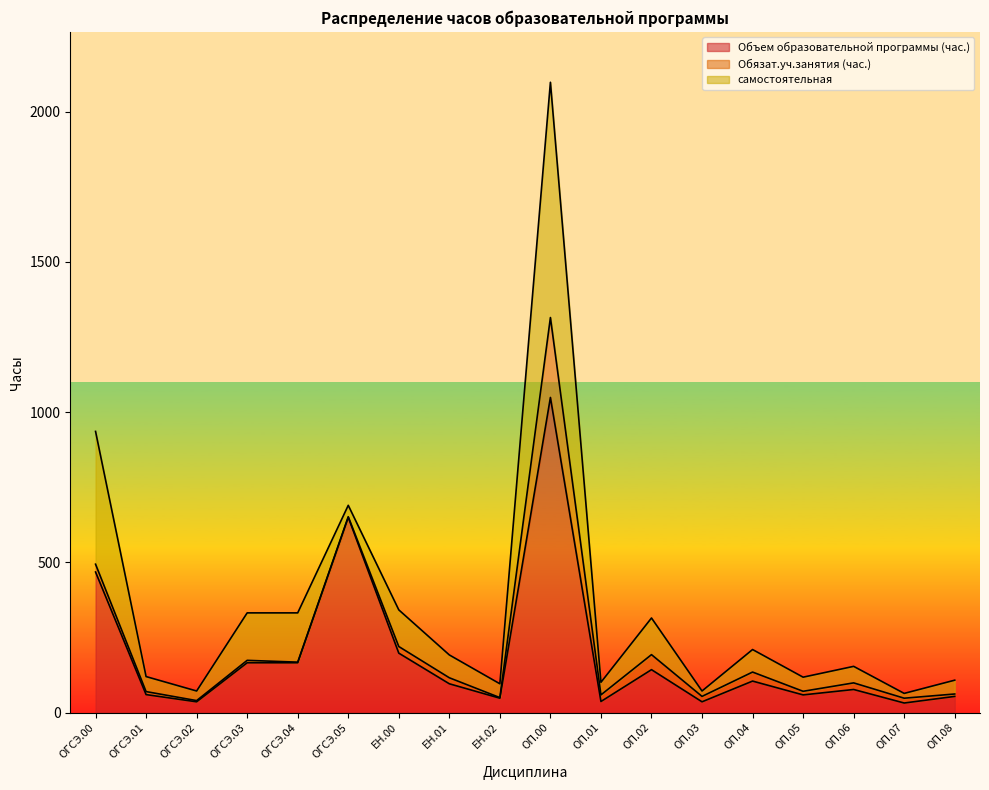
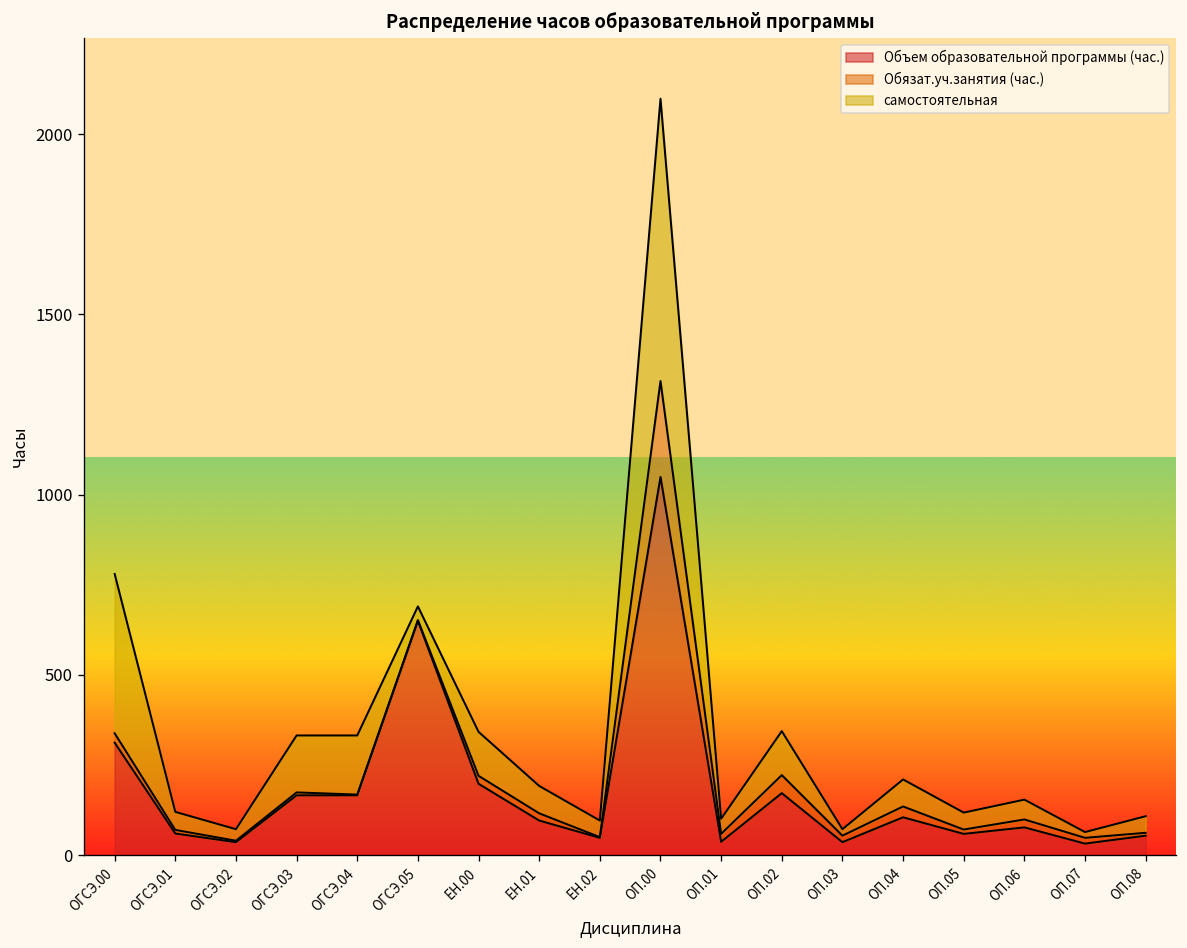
Объем образовательной программы (час.), ОГСЭ.00: 470 -> 310
Объем образовательной программы (час.), ОП.02: 140 -> 170
